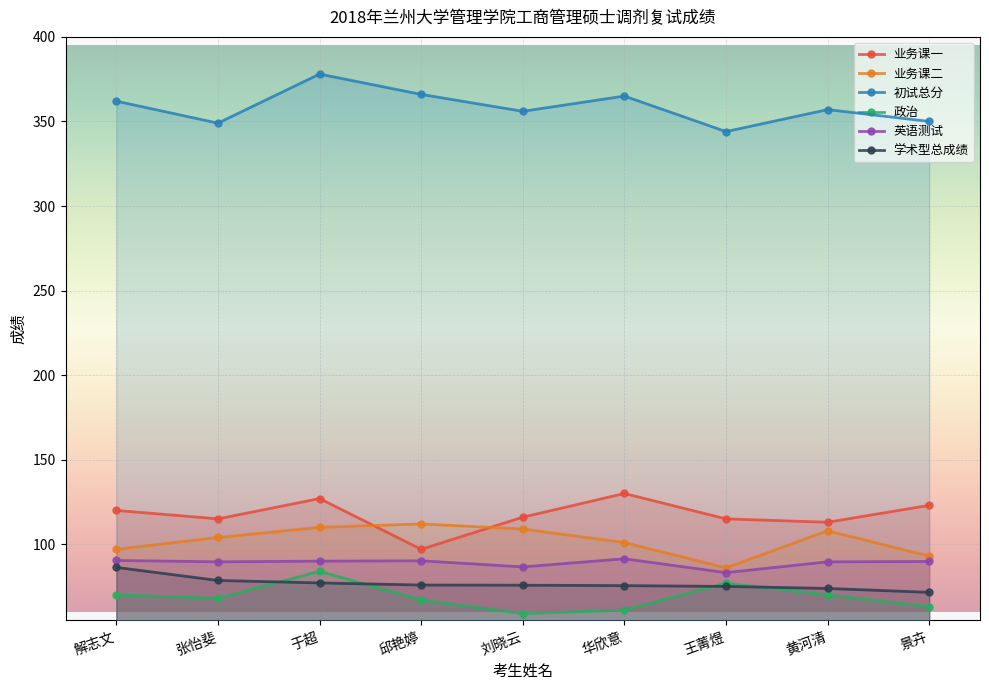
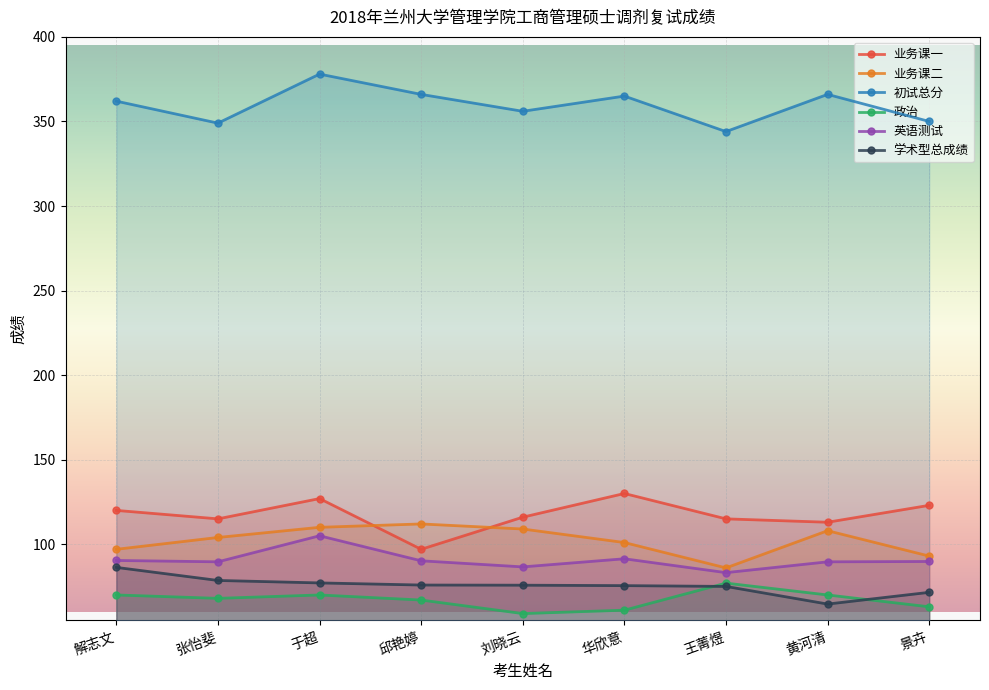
政治, 于超: 84 -> 70
英语测试, 于超: 90 -> 105
初试总分, 黄河清: 357 -> 366
学术型总成绩, 黄河清: 74 -> 65
